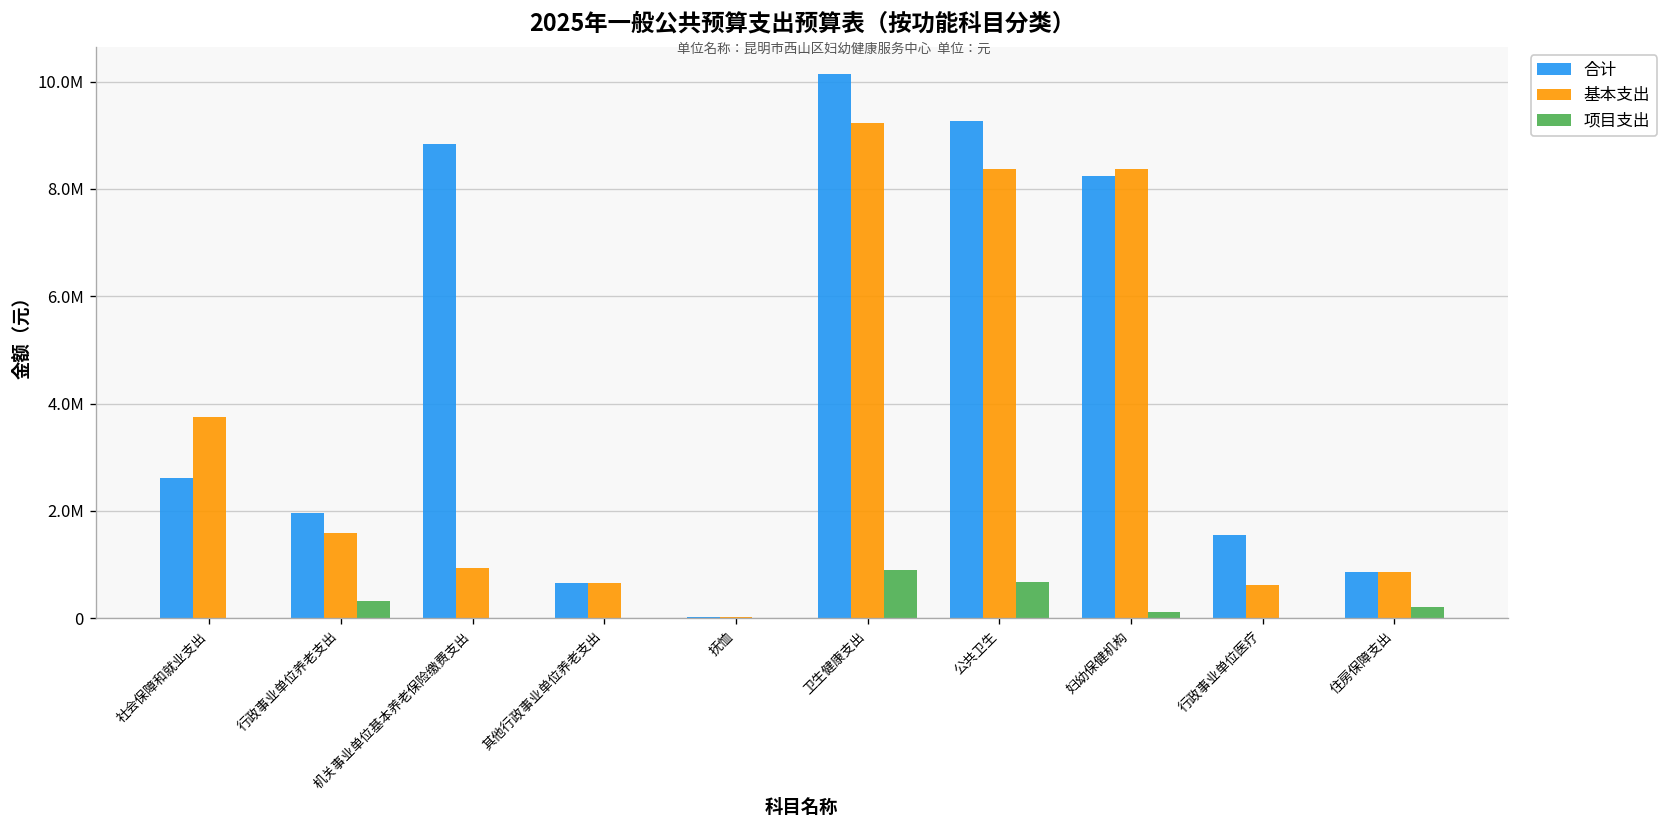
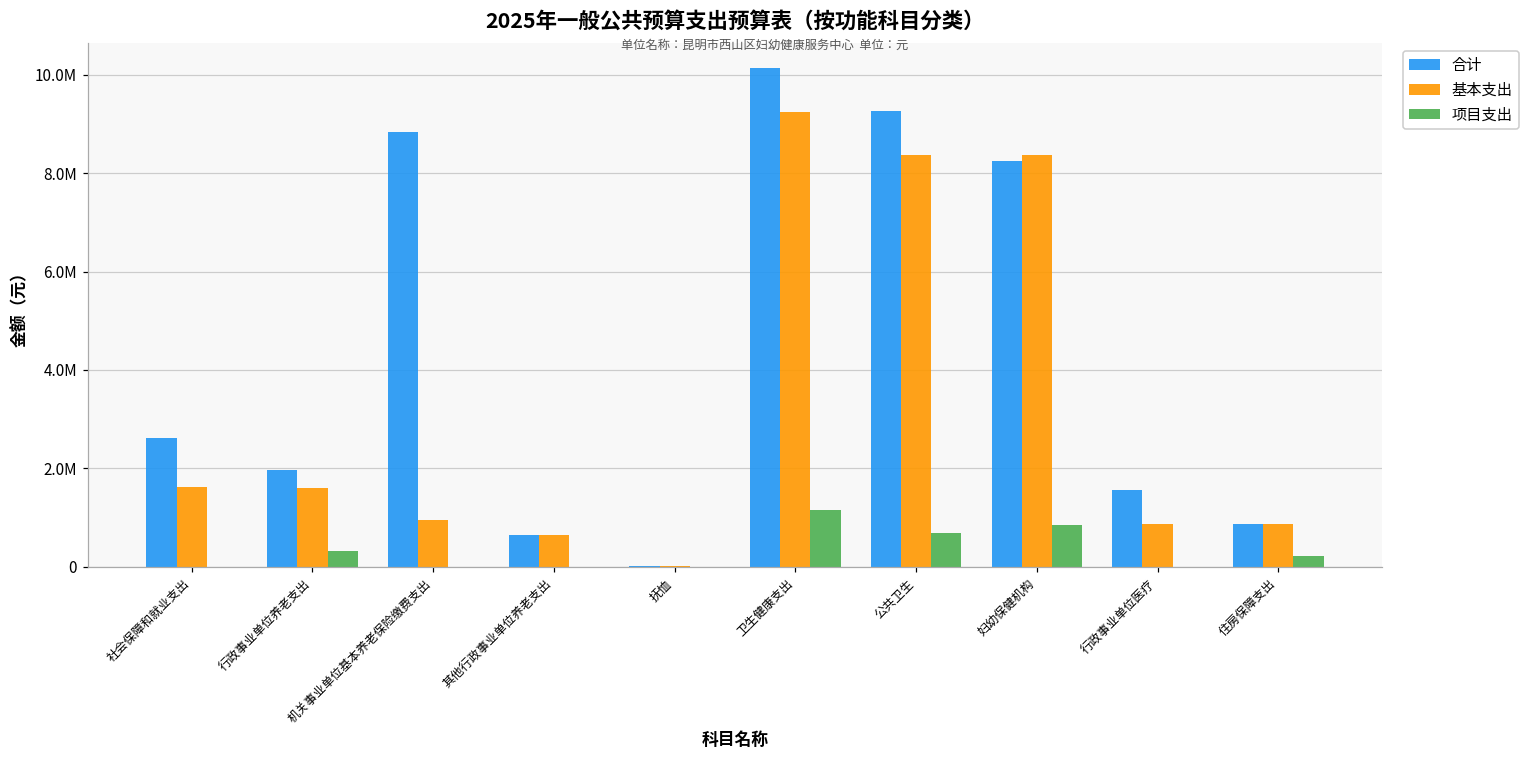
基本支出, 社会保障和就业支出: 3800000 -> 1600000
项目支出, 卫生健康支出: 900000 -> 1100000
项目支出, 妇幼保健机构: 100000 -> 900000
基本支出, 行政事业单位医疗: 600000 -> 900000
